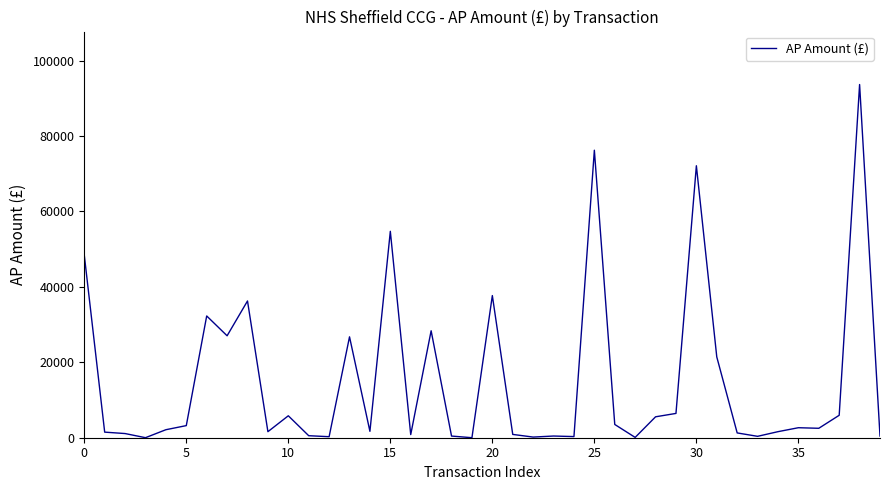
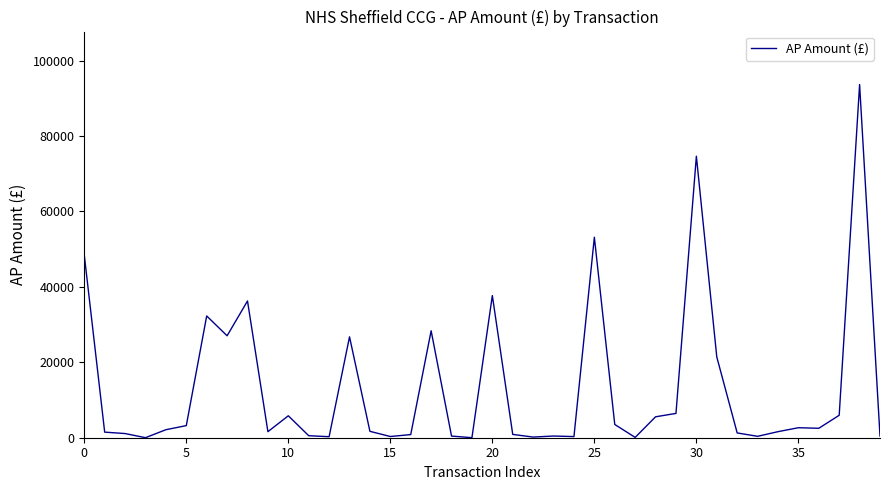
15: 55000 -> 0
25: 76000 -> 53000
30: 72000 -> 75000
